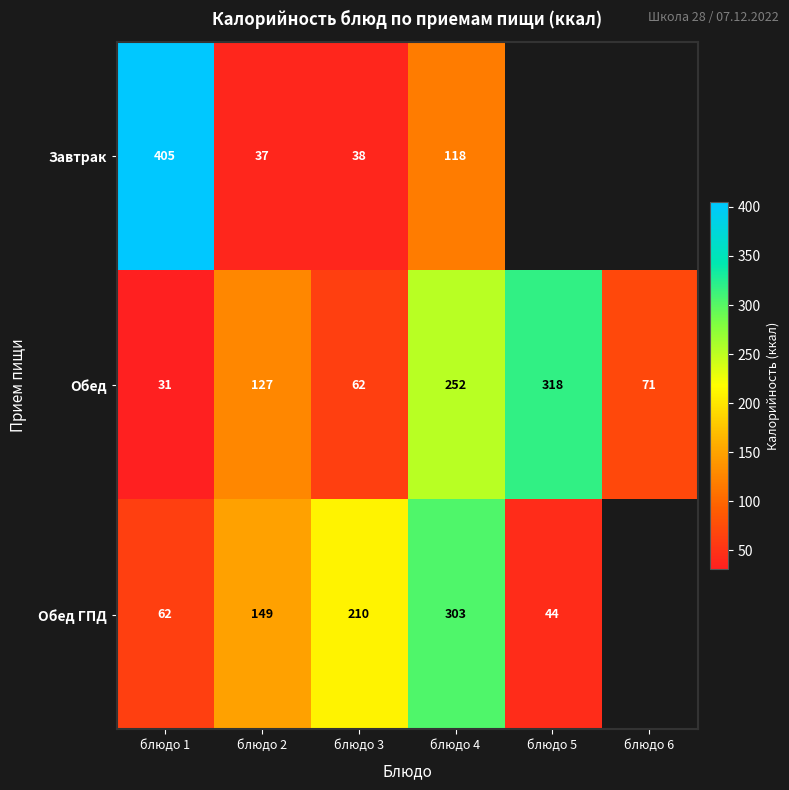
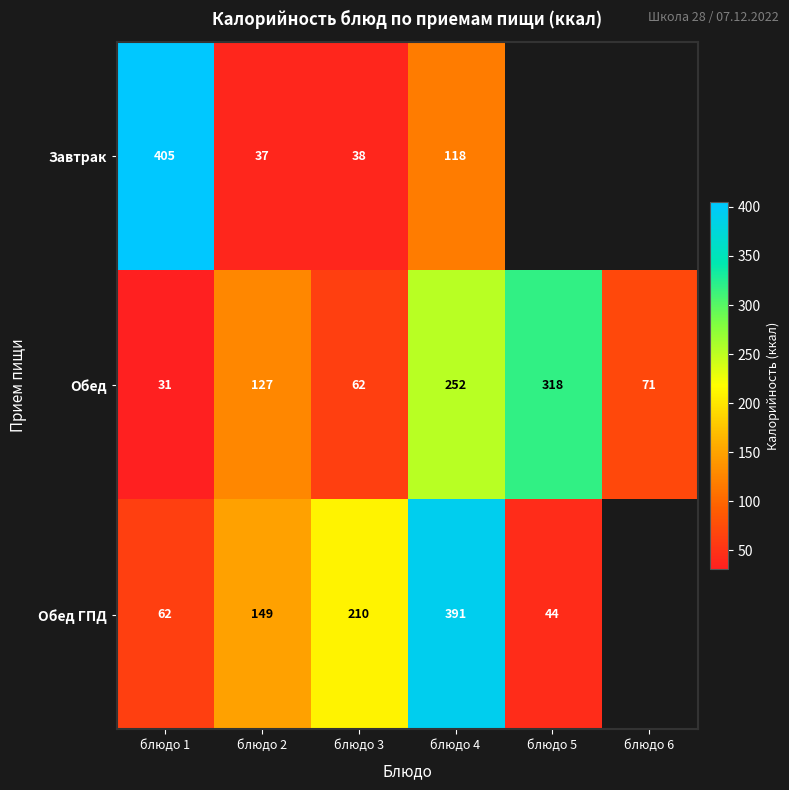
Обед ГПД, блюдо 4: 303 -> 391
